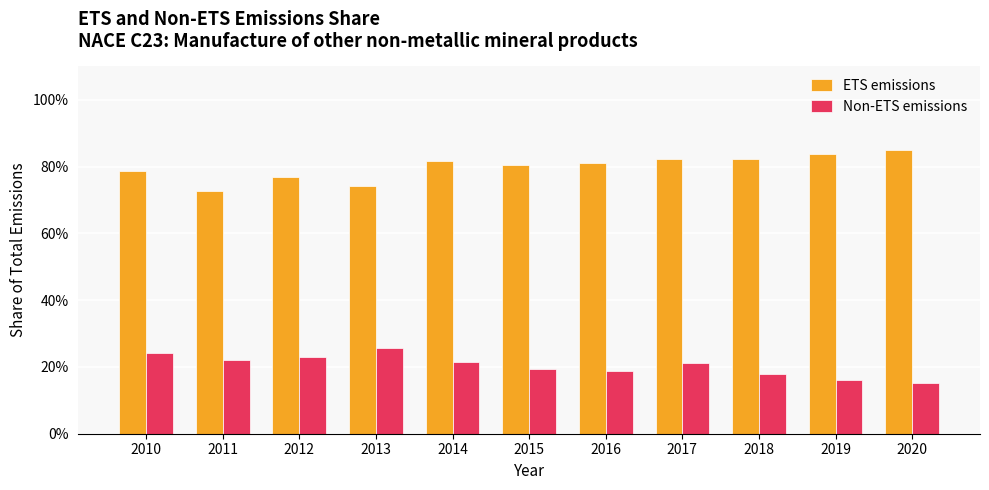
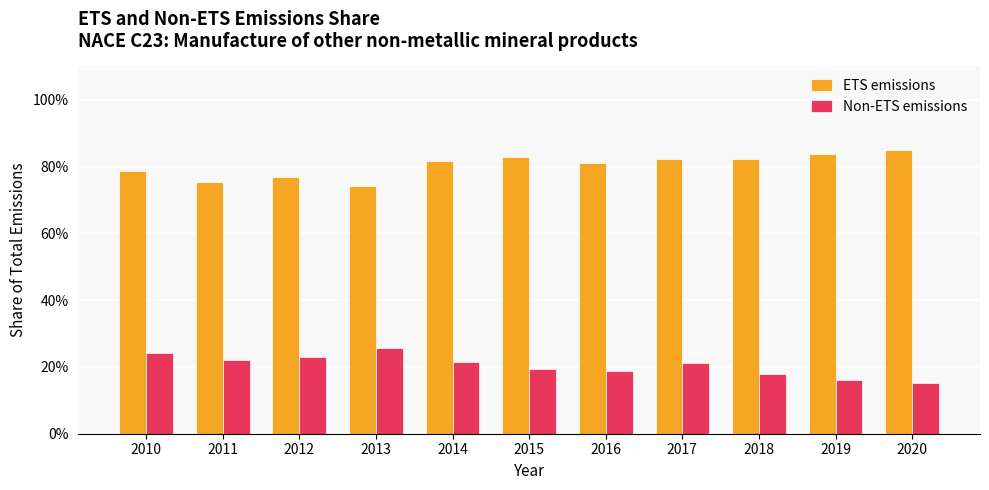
ETS emissions, 2011: 73% -> 75%
ETS emissions, 2015: 81% -> 83%
